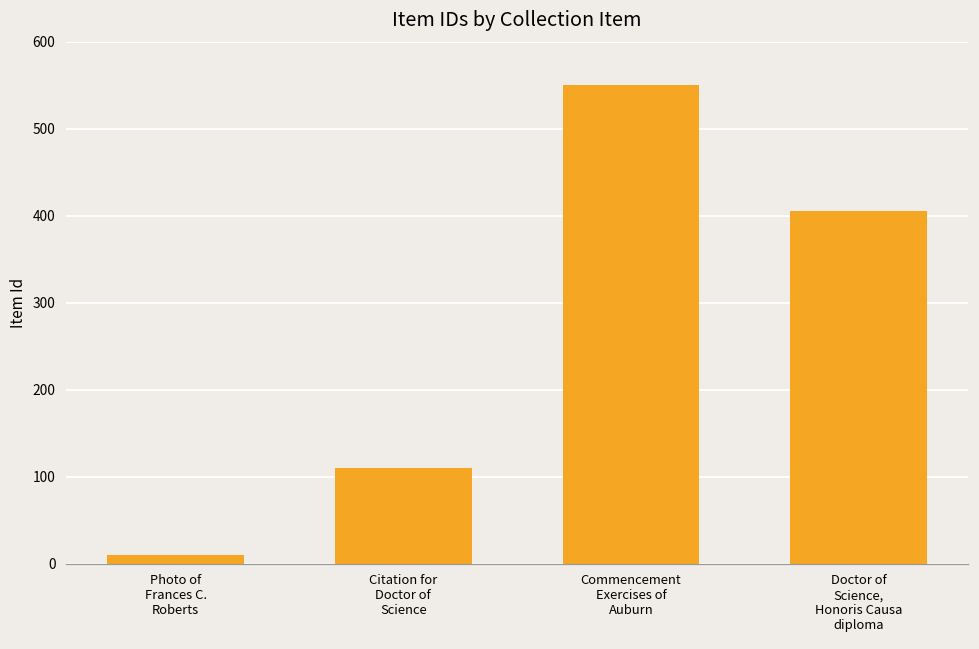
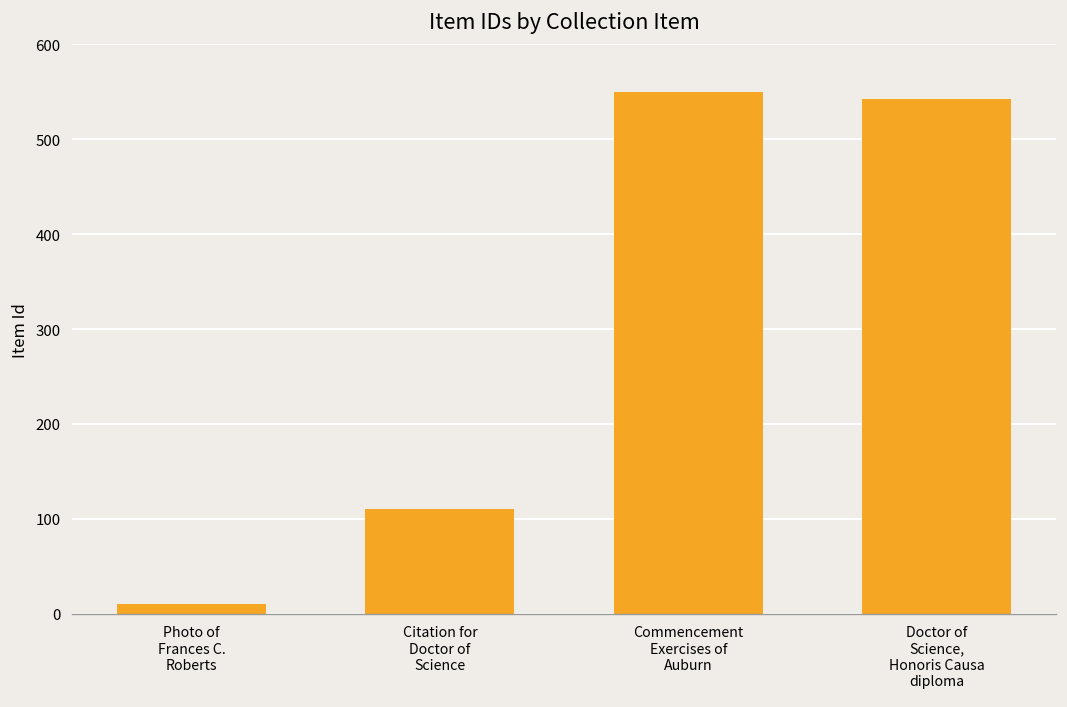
Doctor of Science, Honoris Causa diploma: 410 -> 540
